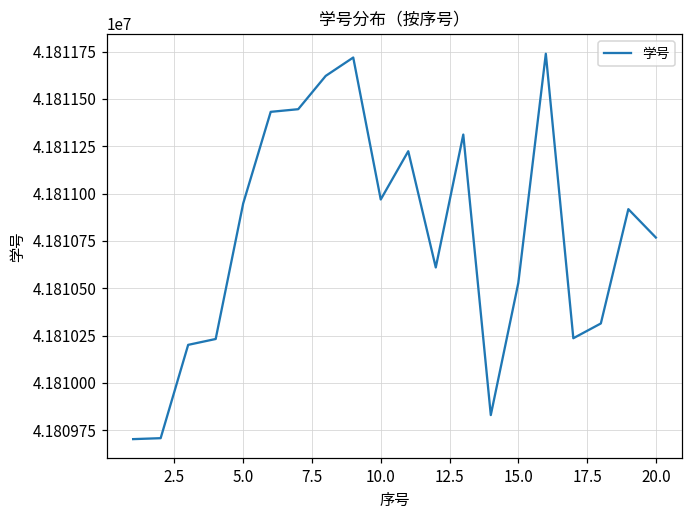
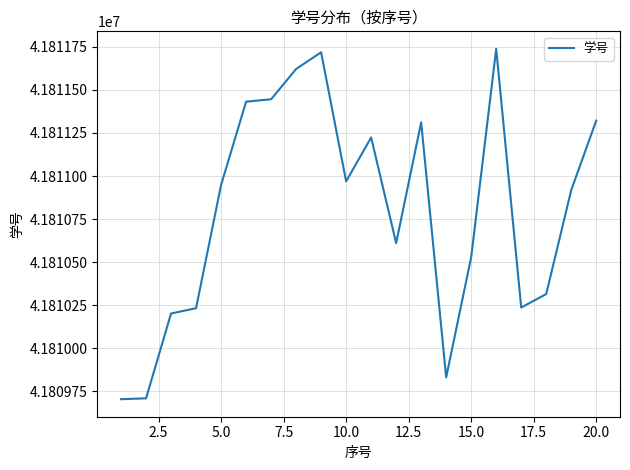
20.0: 41810770 -> 41811320
